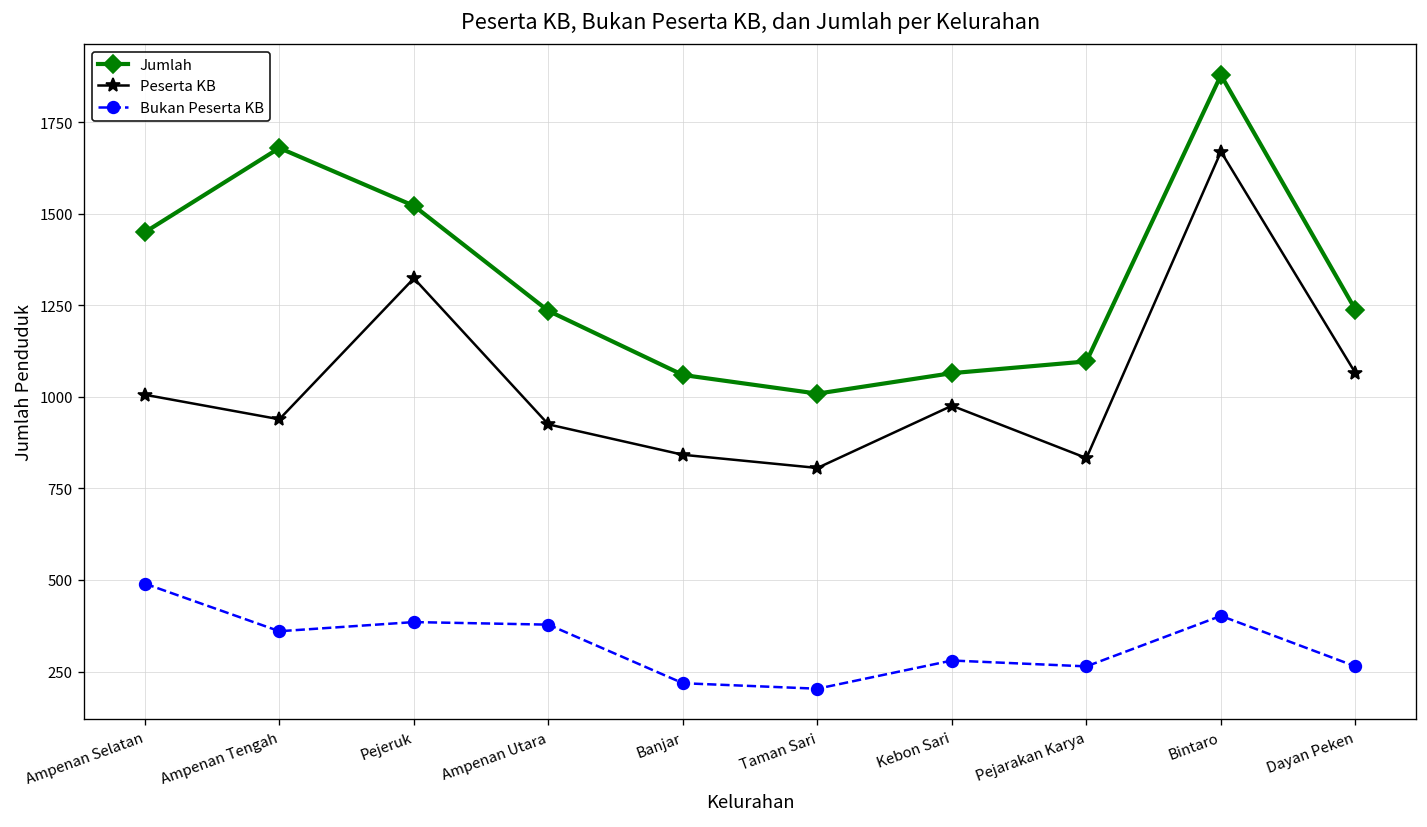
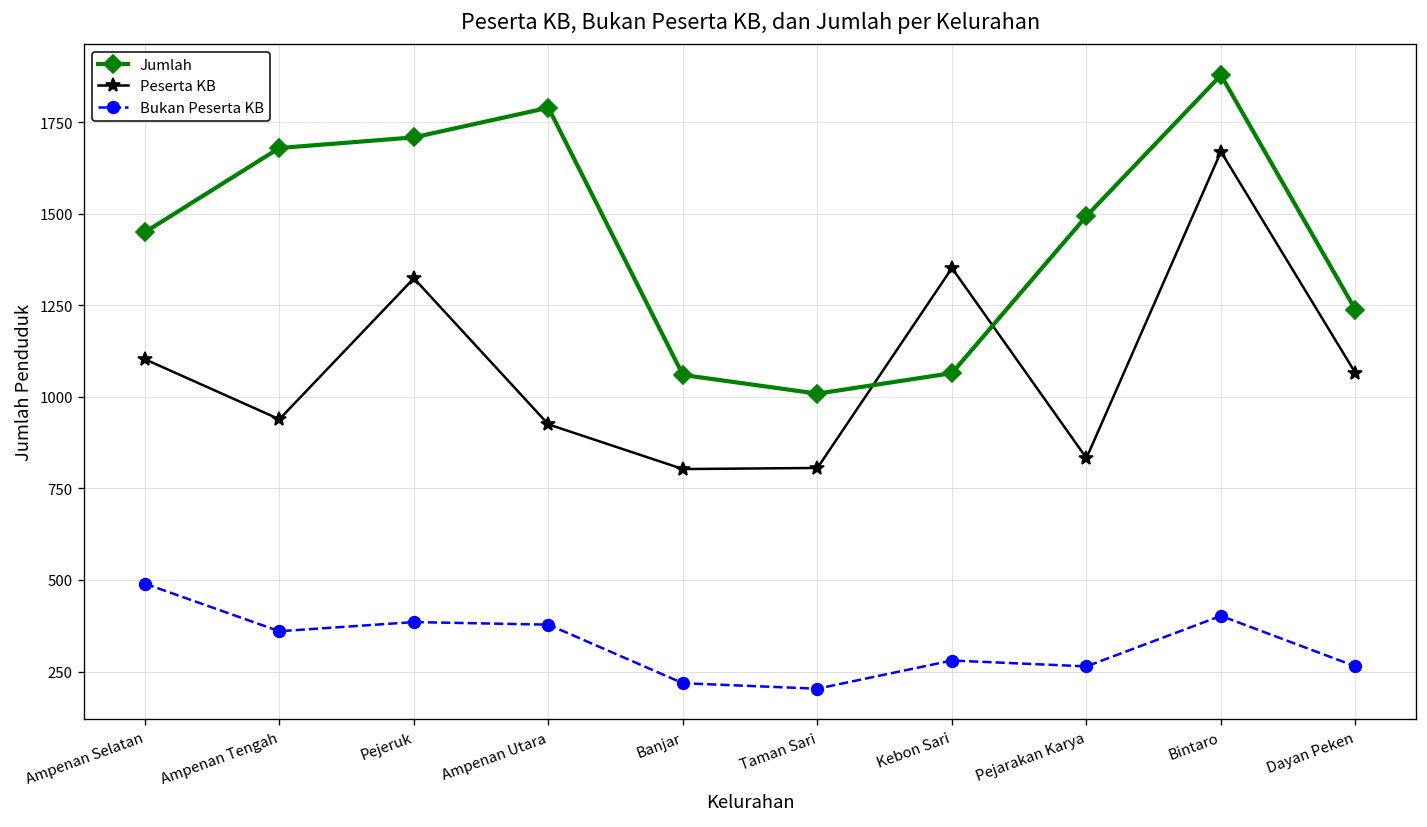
Peserta KB, Ampenan Selatan: 1010 -> 1100
Jumlah, Pejeruk: 1520 -> 1710
Jumlah, Ampenan Utara: 1240 -> 1790
Peserta KB, Banjar: 840 -> 800
Peserta KB, Kebon Sari: 980 -> 1350
Jumlah, Pejarakan Karya: 1100 -> 1490
